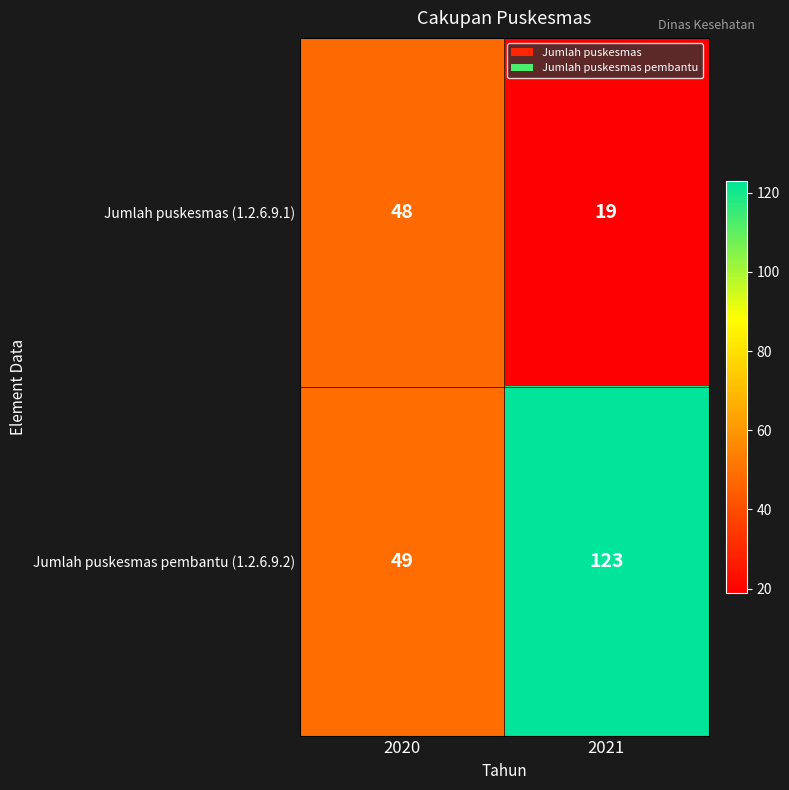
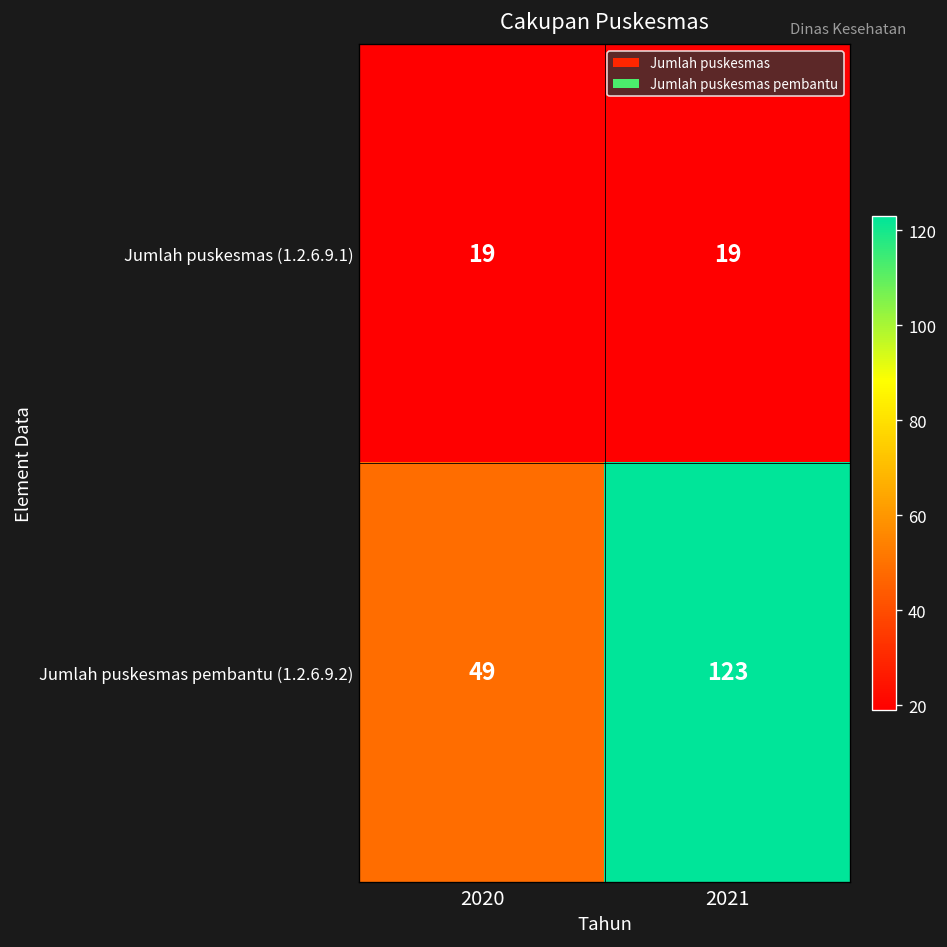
Jumlah puskesmas (1.2.6.9.1), 2020: 48 -> 19
